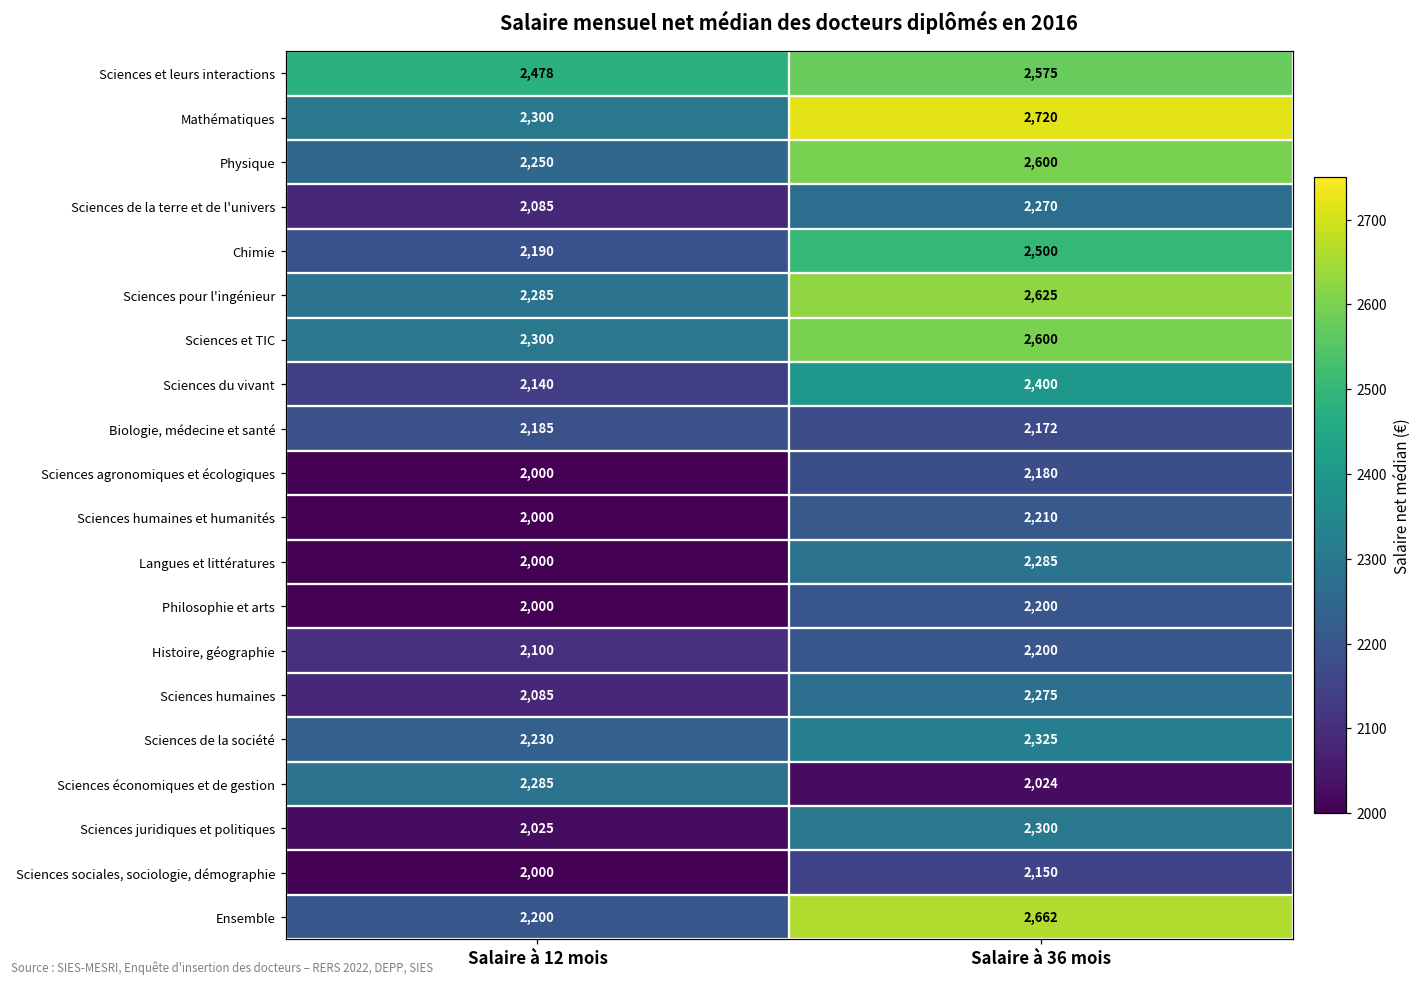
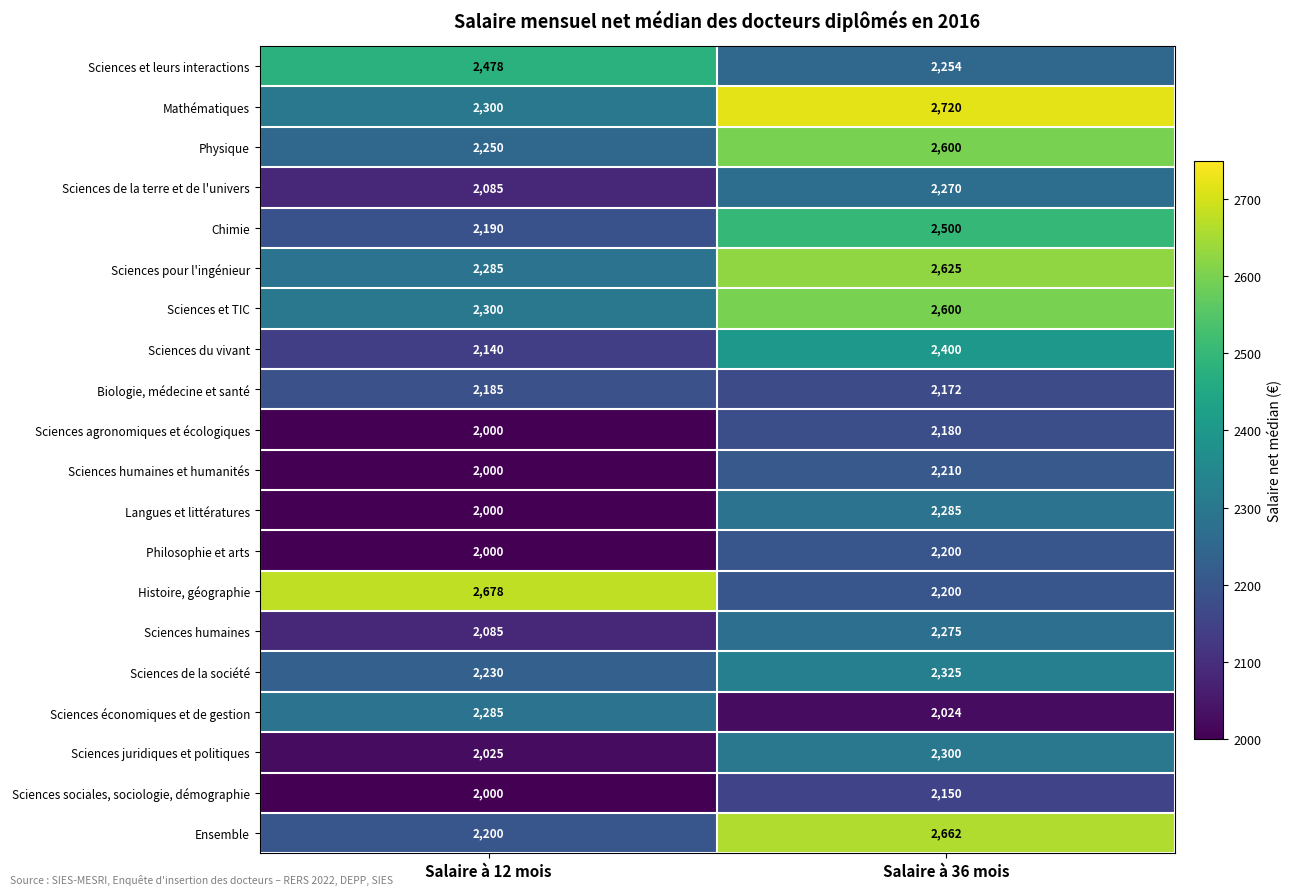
Sciences et leurs interactions, Salaire à 36 mois: 2,575 -> 2,254
Histoire, géographie, Salaire à 12 mois: 2,100 -> 2,678
